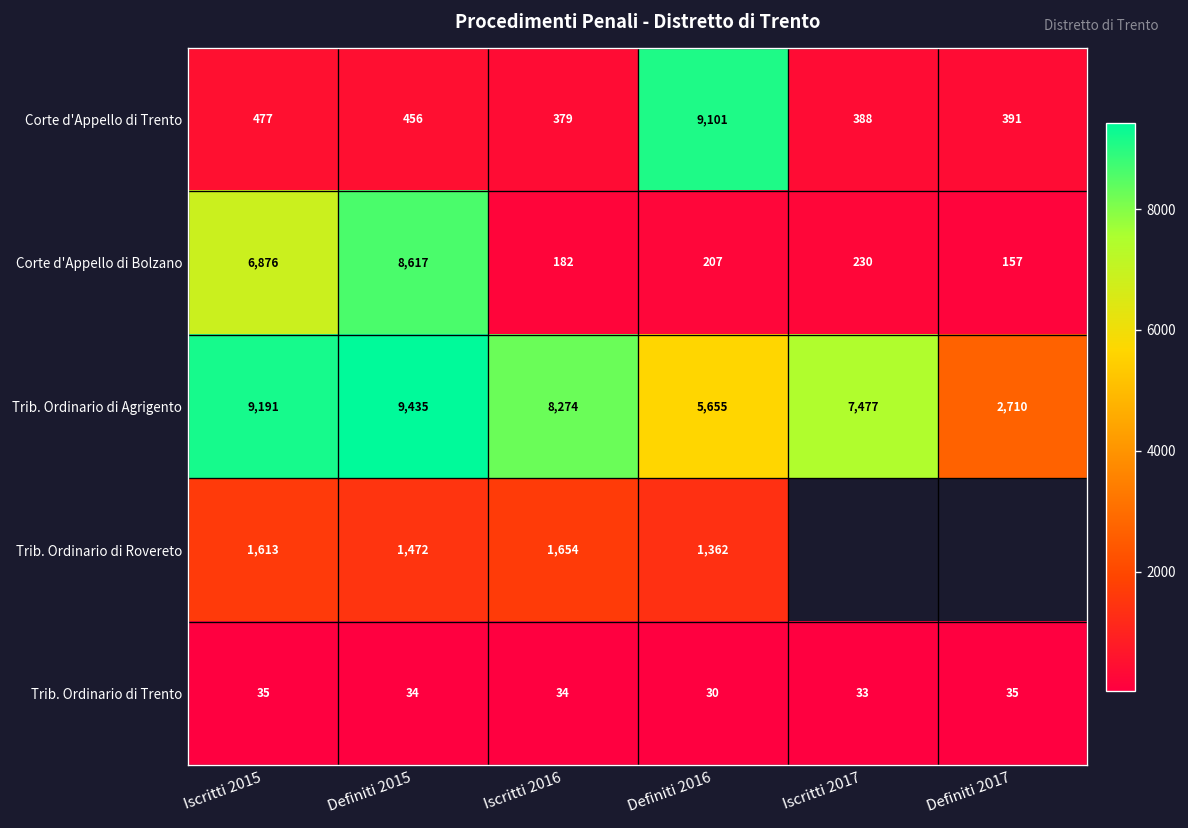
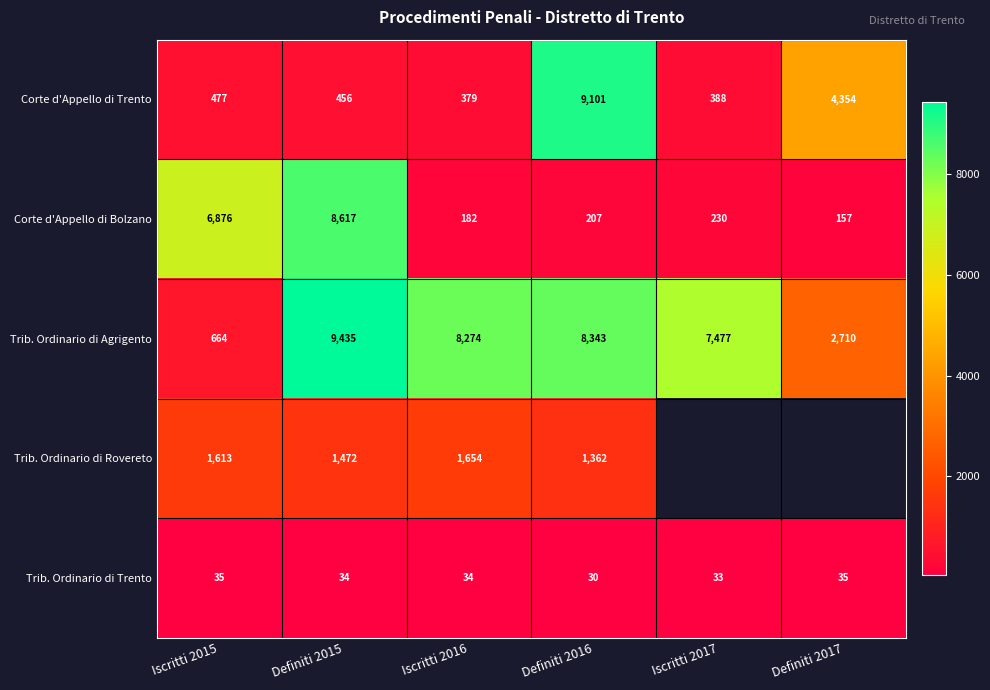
Corte d'Appello di Trento, Definiti 2017: 391 -> 4,354
Trib. Ordinario di Agrigento, Iscritti 2015: 9,191 -> 664
Trib. Ordinario di Agrigento, Definiti 2016: 5,655 -> 8,343
